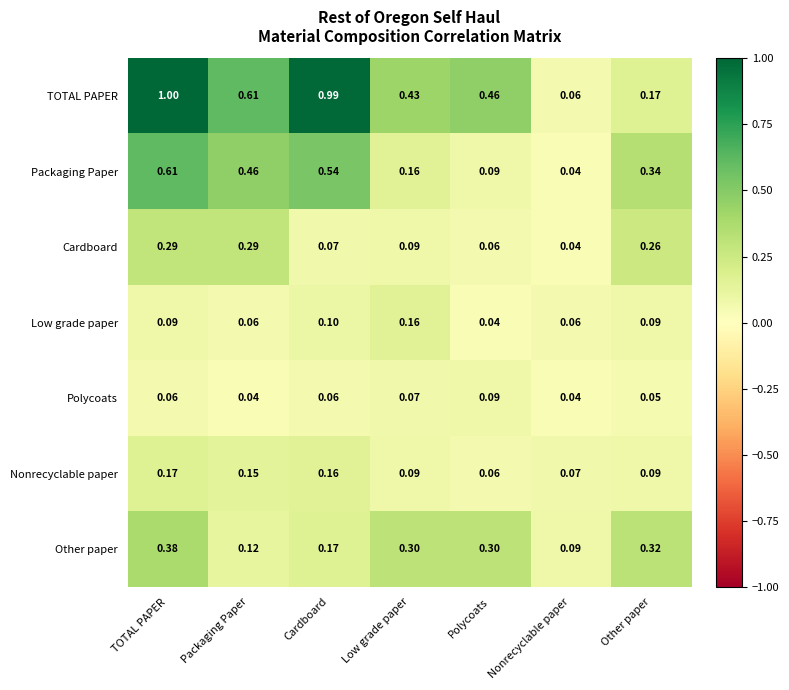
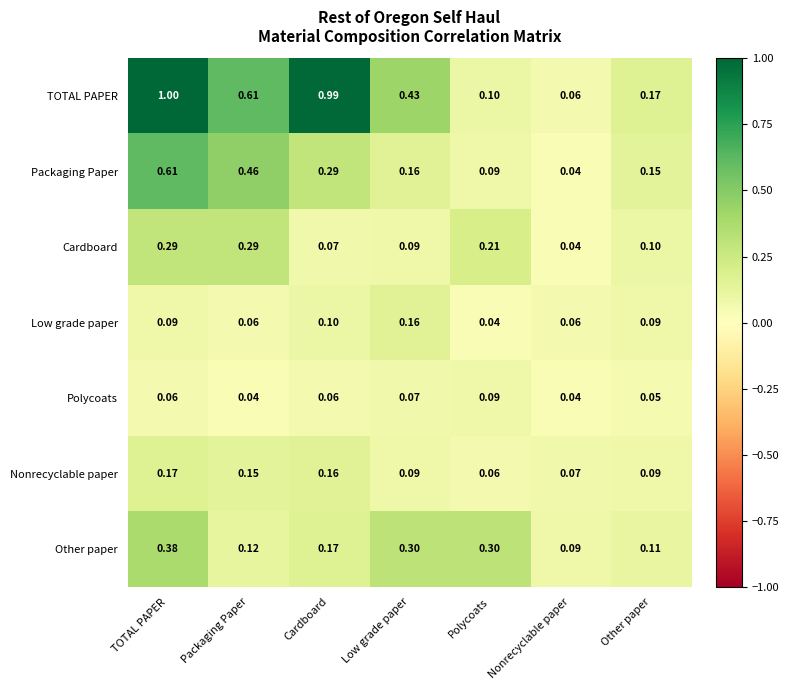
TOTAL PAPER, Polycoats: 0.46 -> 0.10
Packaging Paper, Cardboard: 0.54 -> 0.29
Packaging Paper, Other paper: 0.34 -> 0.15
Cardboard, Polycoats: 0.06 -> 0.21
Cardboard, Other paper: 0.26 -> 0.10
Other paper, Other paper: 0.32 -> 0.11
